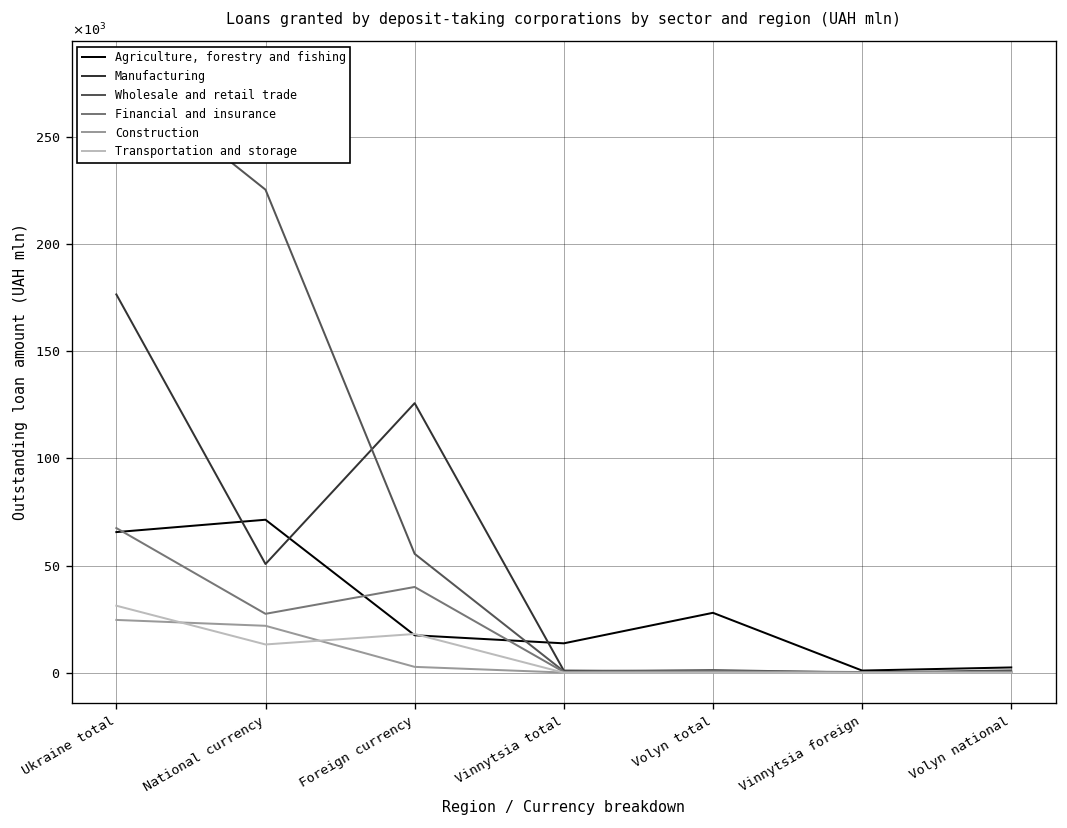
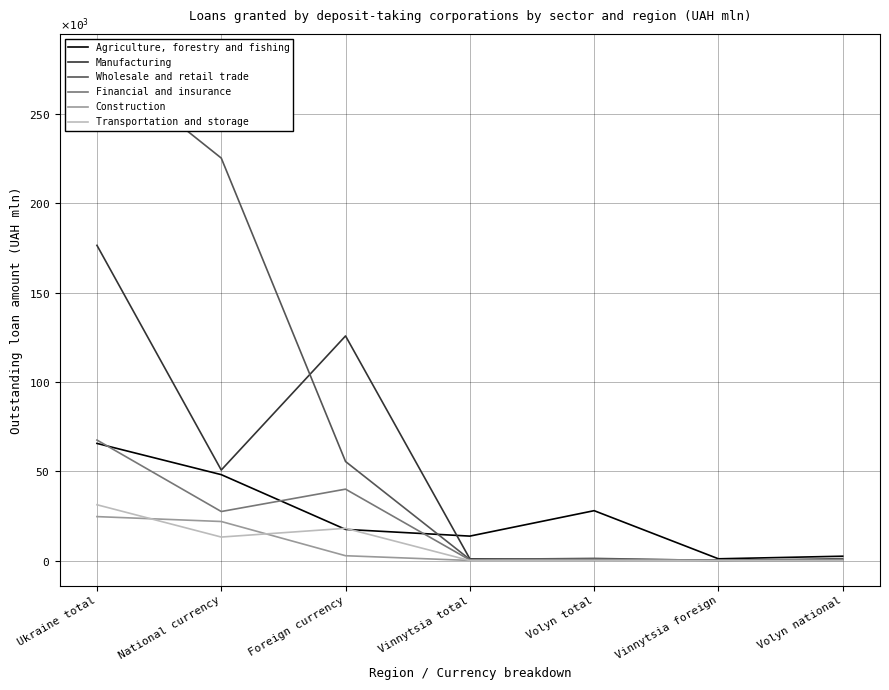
Agriculture, forestry and fishing, National currency: 71000 -> 48000
